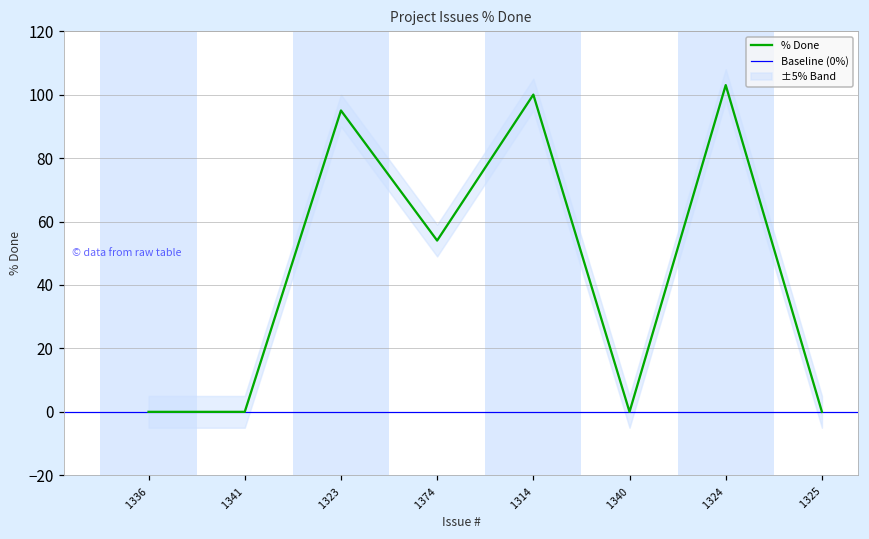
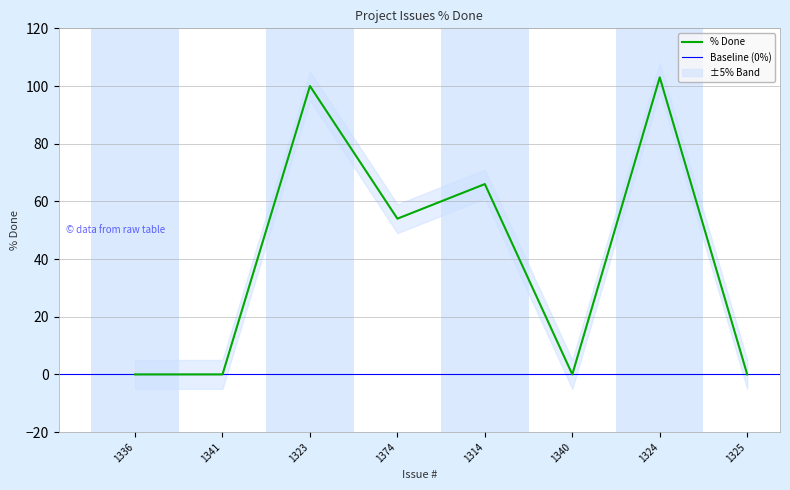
% Done, 1323: 95 -> 100
% Done, 1314: 100 -> 66
